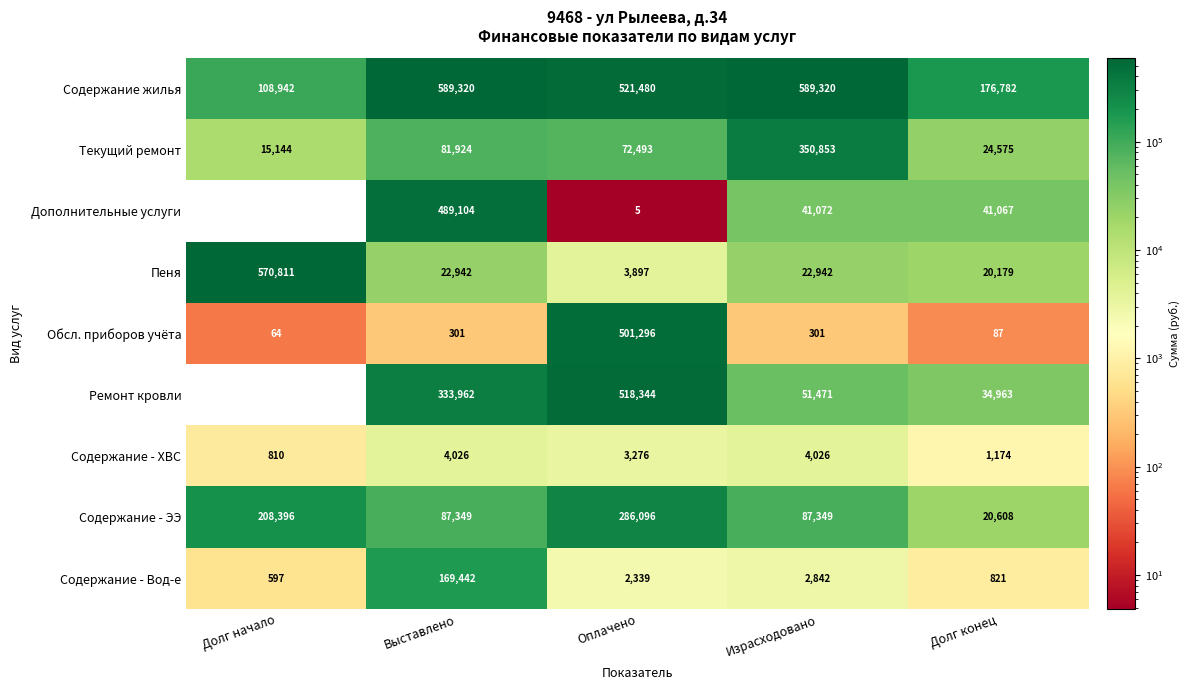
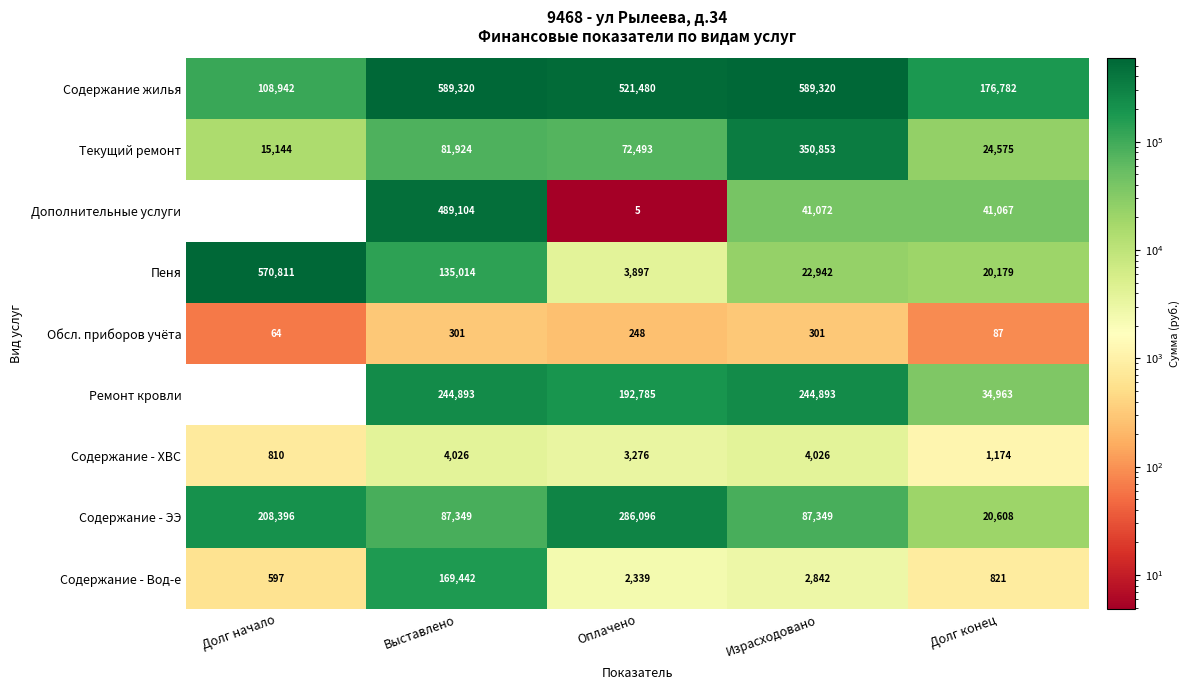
Пеня, Выставлено: 22,942 -> 135,014
Обсл. приборов учёта, Оплачено: 501,296 -> 248
Ремонт кровли, Выставлено: 333,962 -> 244,893
Ремонт кровли, Оплачено: 518,344 -> 192,785
Ремонт кровли, Израсходовано: 51,471 -> 244,893
